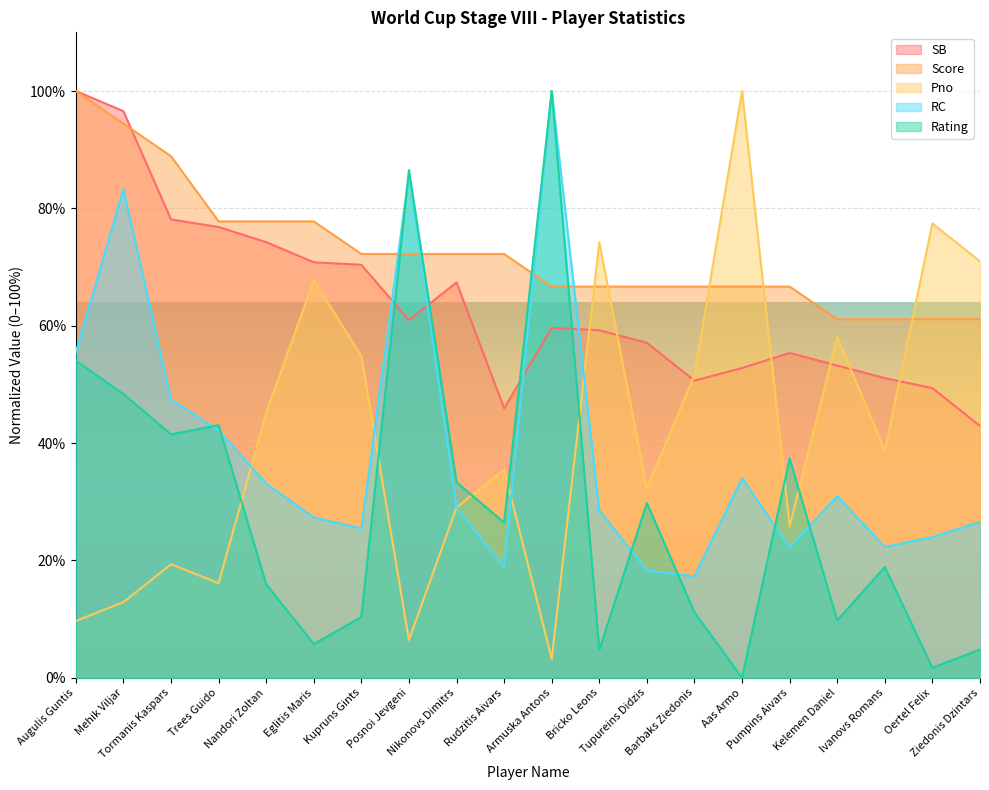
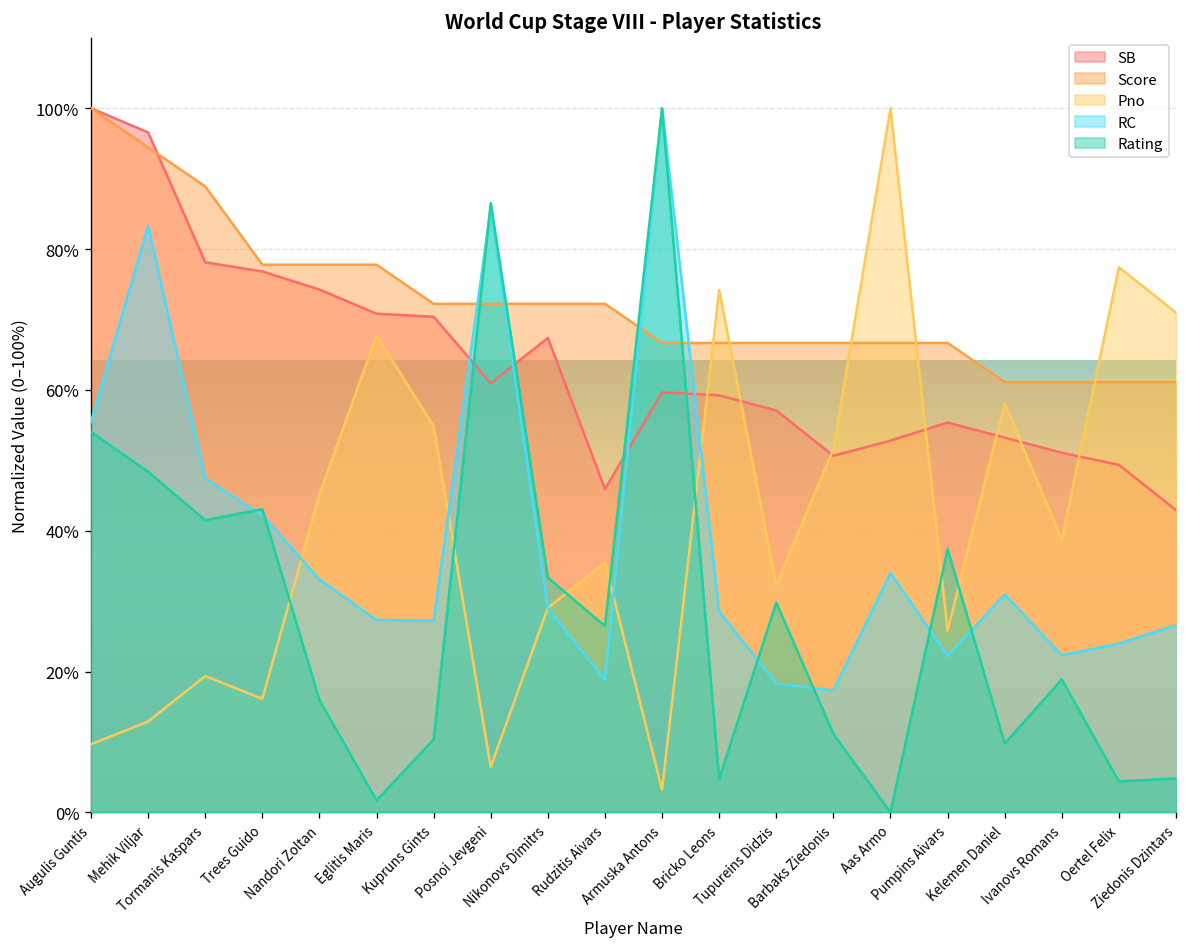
Rating, Eglitis Maris: 6% -> 2%
RC, Kupruns Gints: 25% -> 27%
Rating, Oertel Felix: 2% -> 4%
